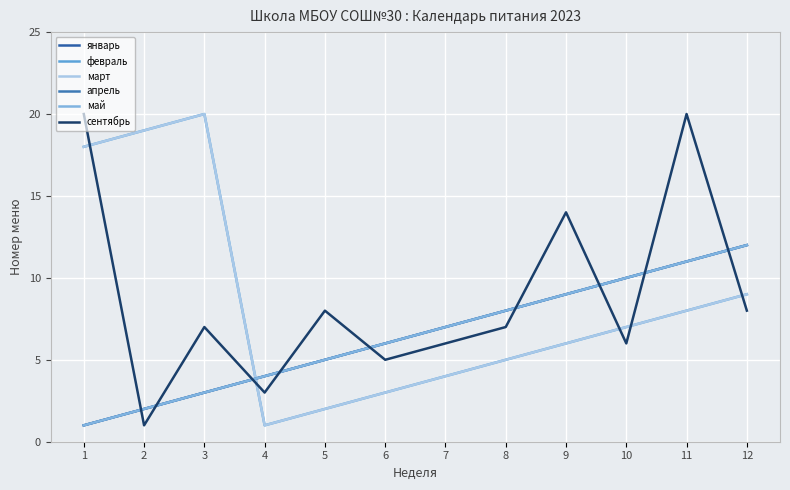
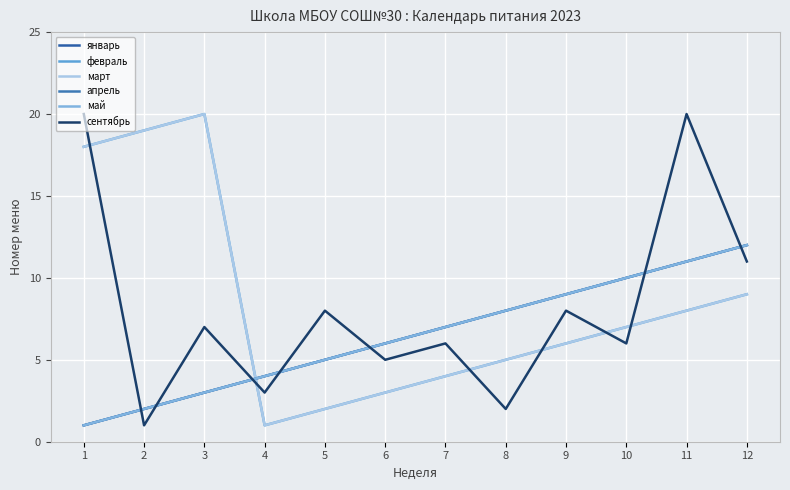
сентябрь, 8: 7 -> 2
сентябрь, 9: 14 -> 8
сентябрь, 12: 8 -> 11
